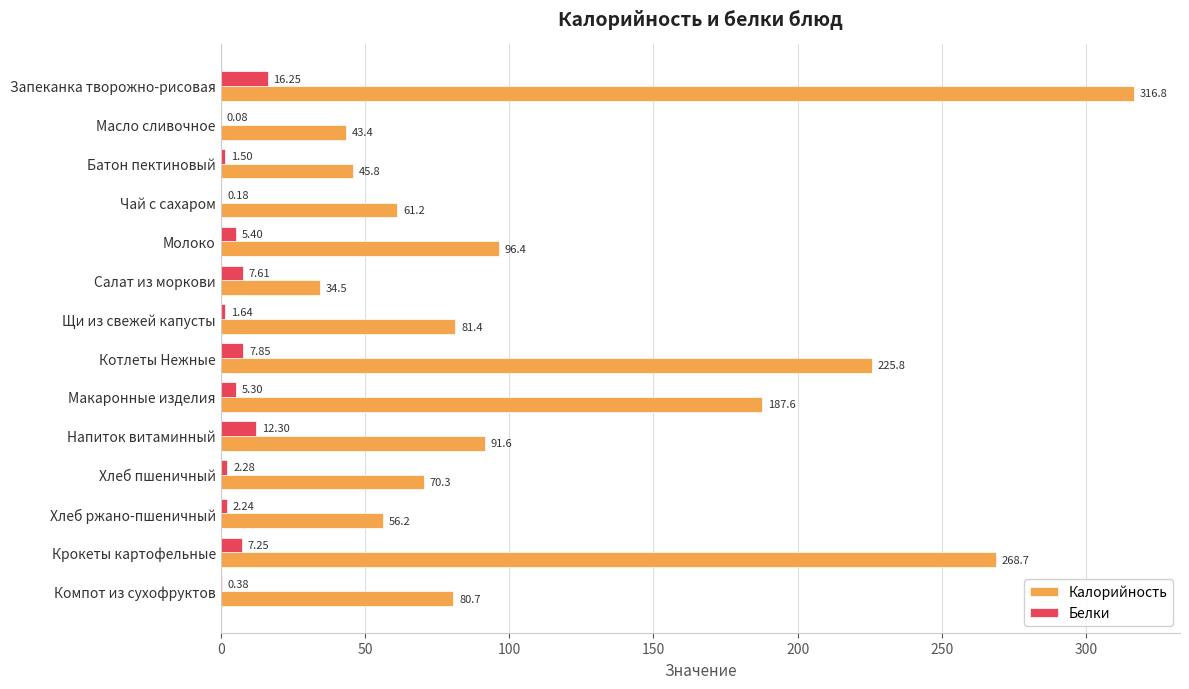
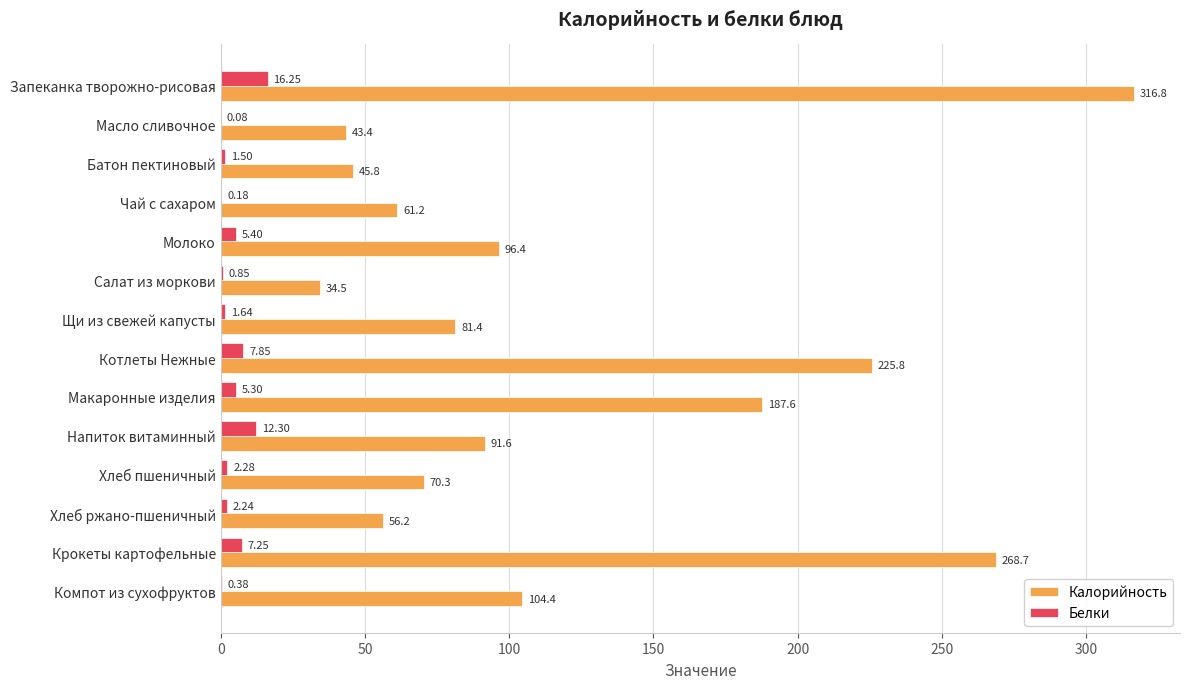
Белки, Салат из моркови: 7.61 -> 0.85
Калорийность, Компот из сухофруктов: 80.7 -> 104.4
